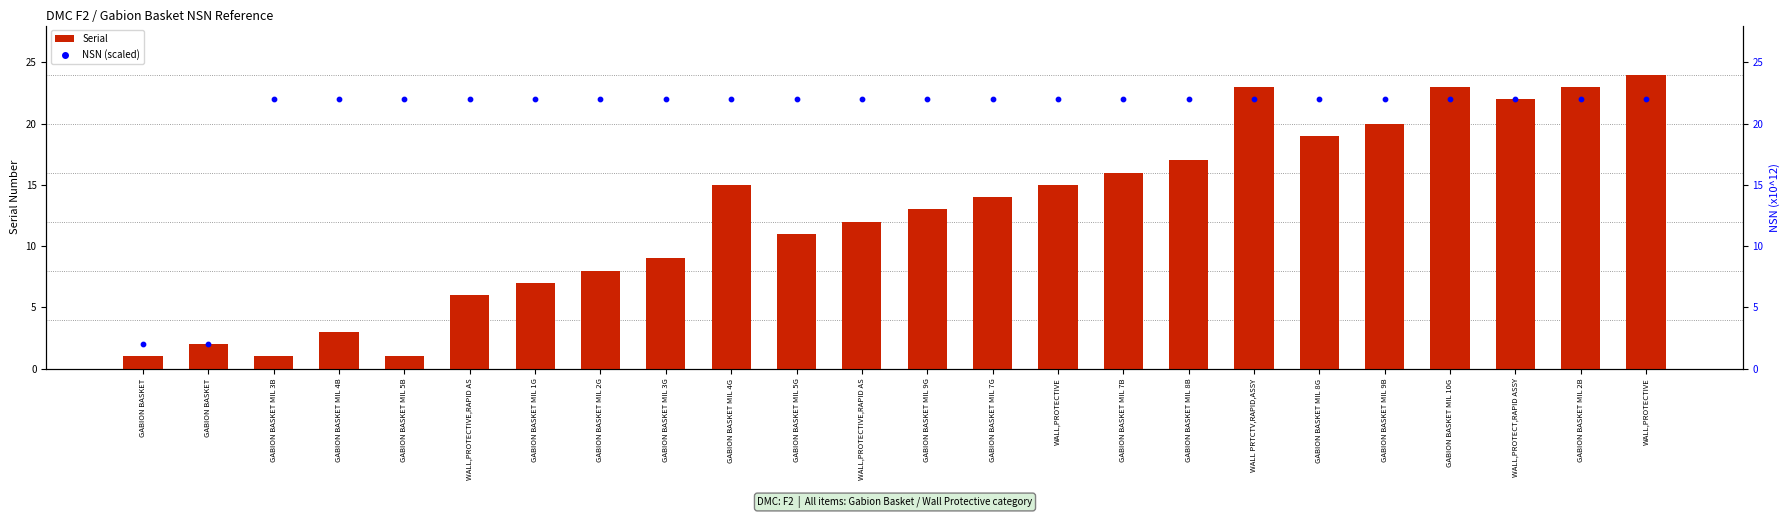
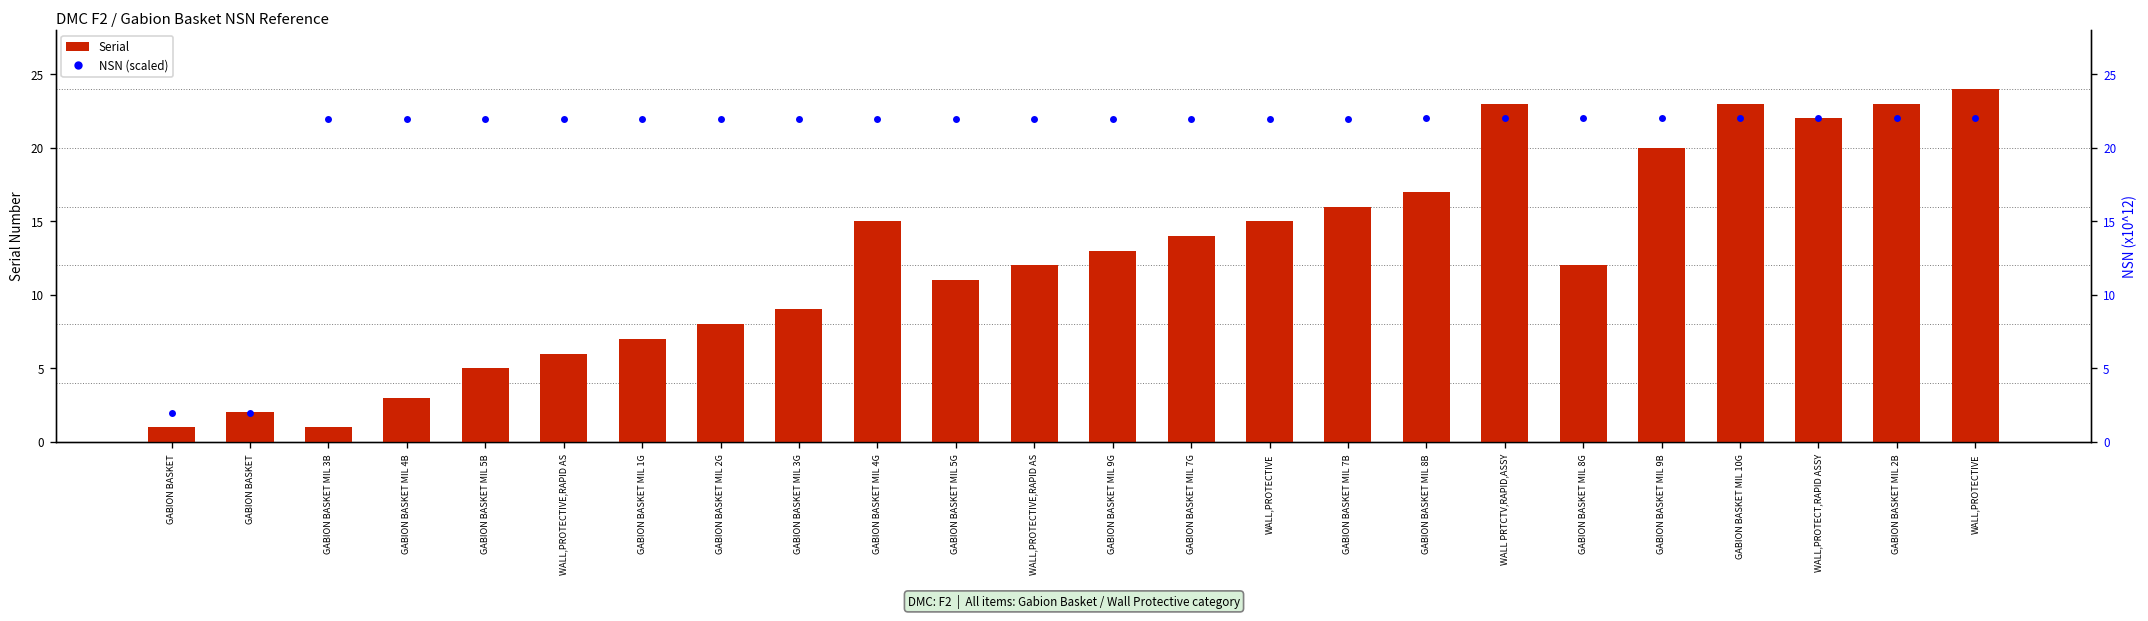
Serial, GABION BASKET MIL 5B: 1 -> 5
Serial, GABION BASKET MIL 8G: 19 -> 12
